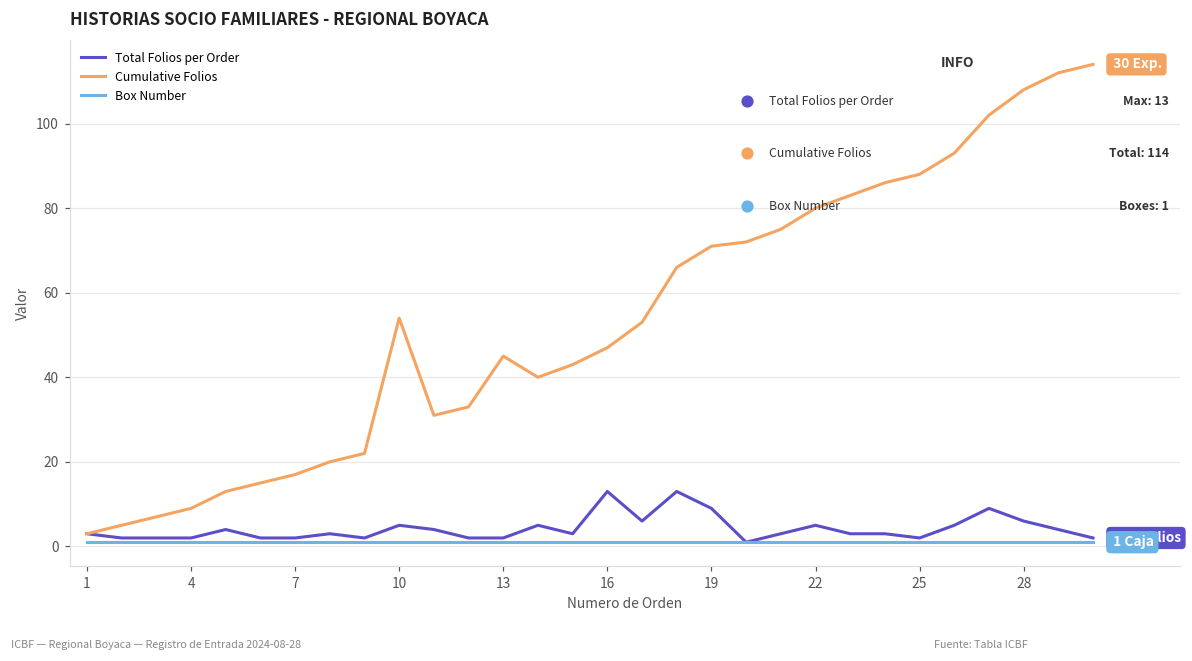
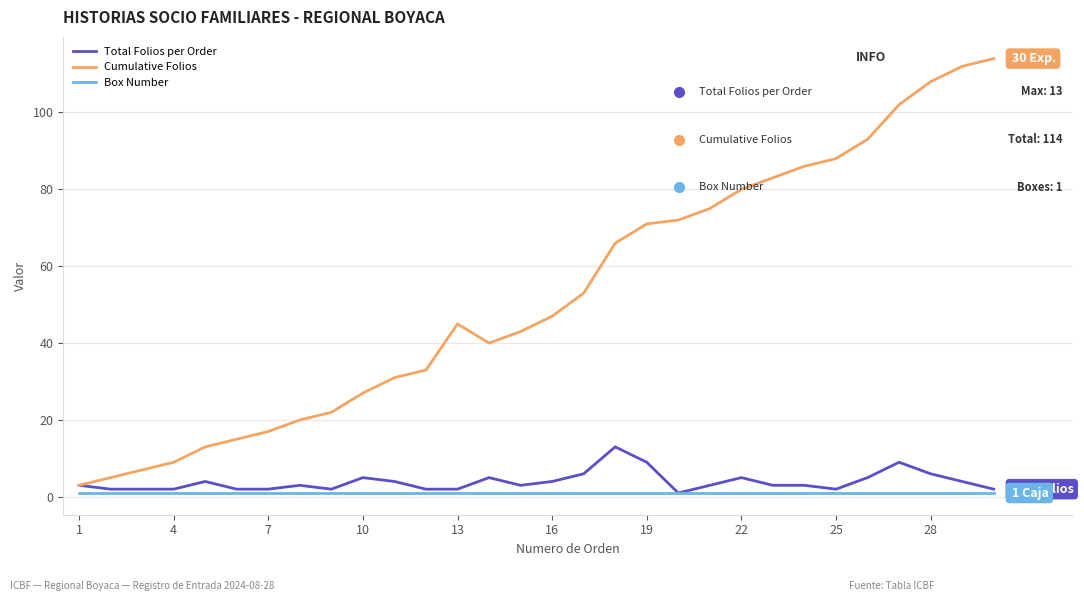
Cumulative Folios, 10: 54 -> 27
Total Folios per Order, 16: 13 -> 4
